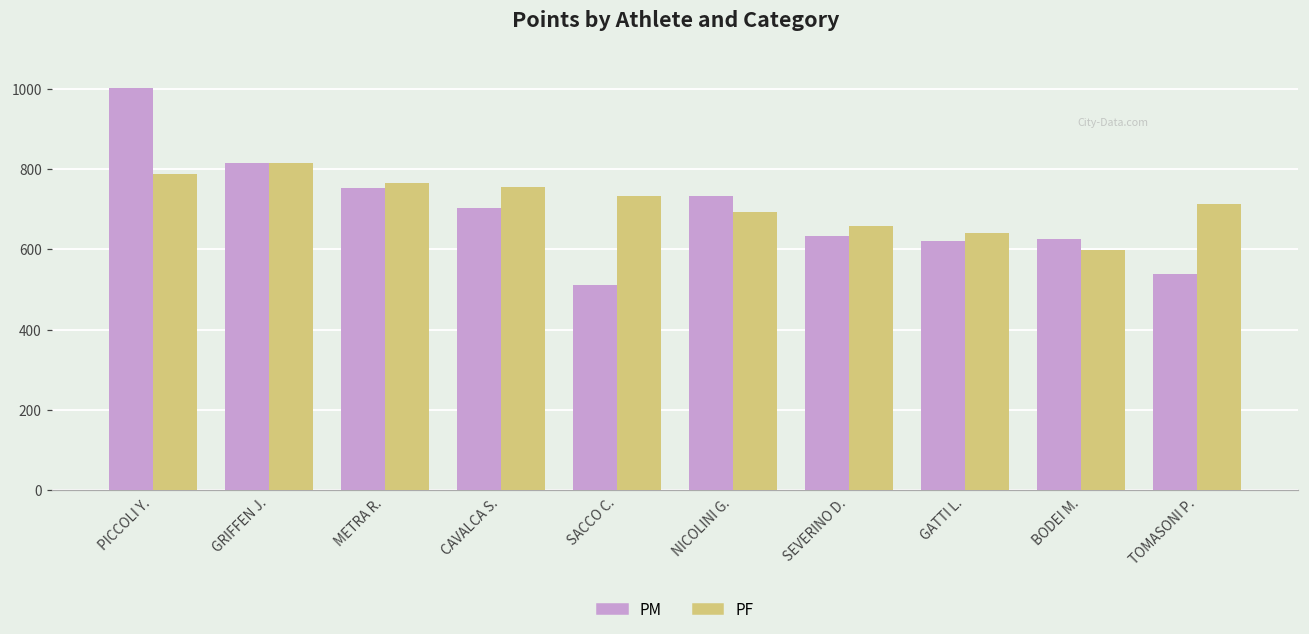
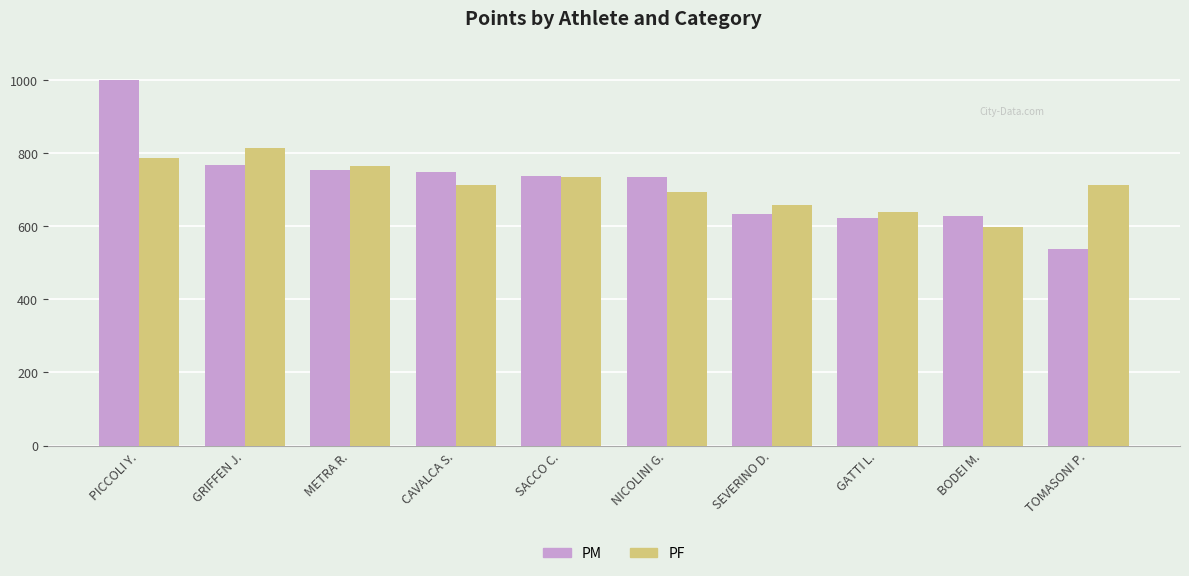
PM, GRIFFEN J.: 820 -> 770
PM, CAVALCA S.: 700 -> 750
PF, CAVALCA S.: 750 -> 710
PM, SACCO C.: 510 -> 740
